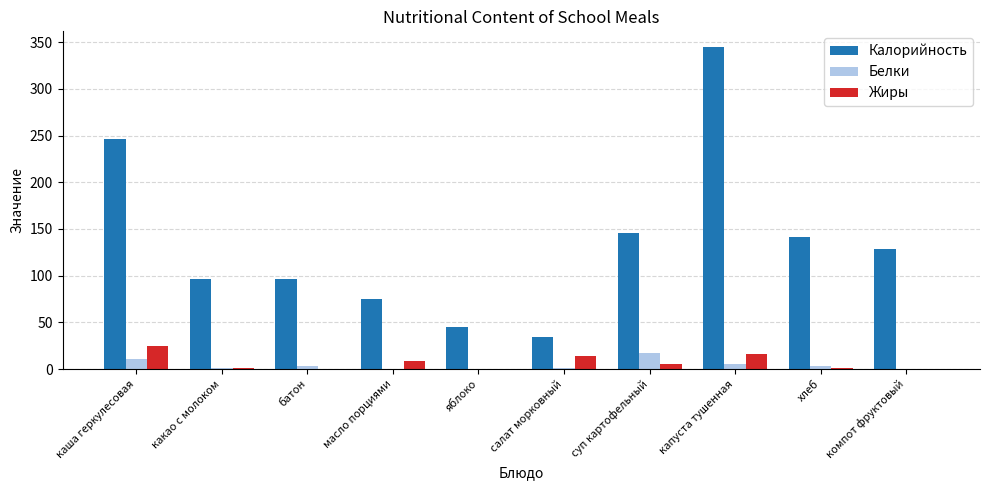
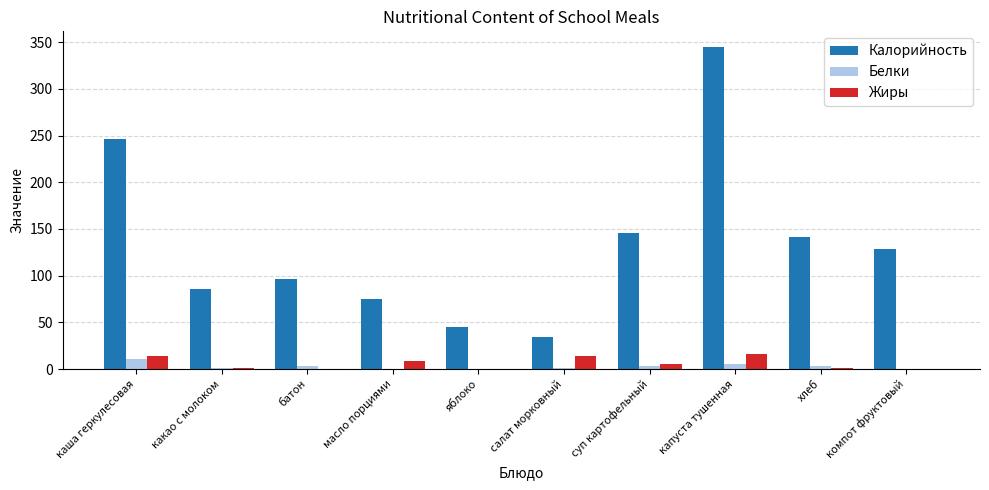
Жиры, каша геркулесовая: 20 -> 10
Калорийность, какао с молоком: 100 -> 90
Белки, суп картофельный: 20 -> 0
